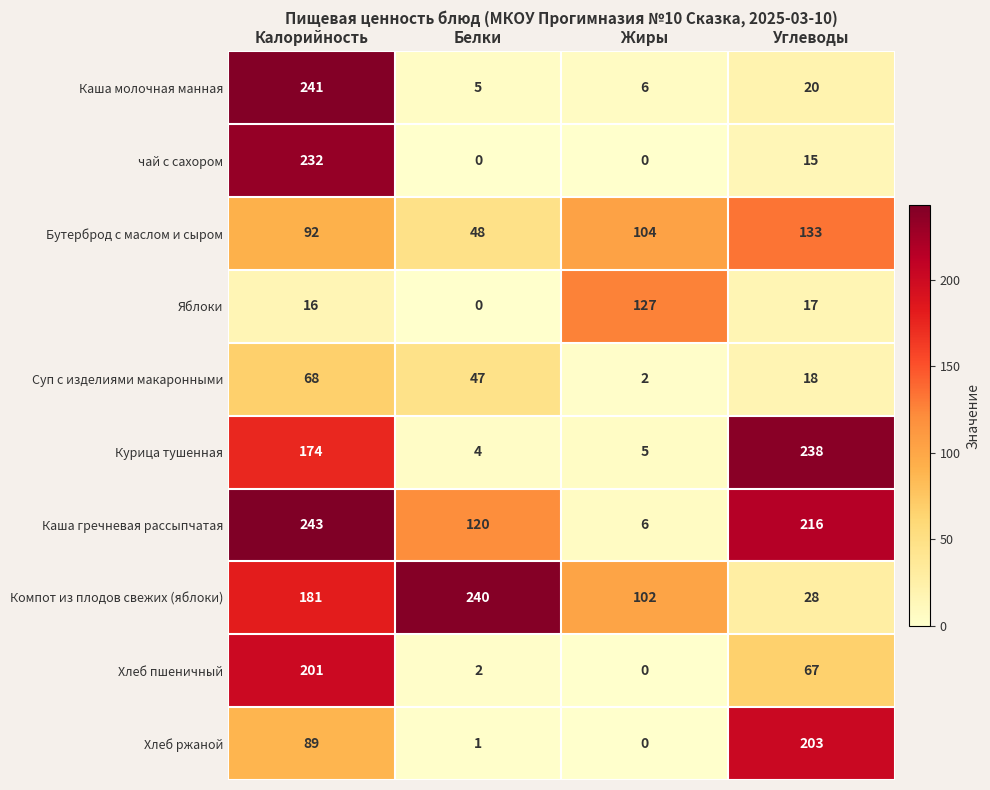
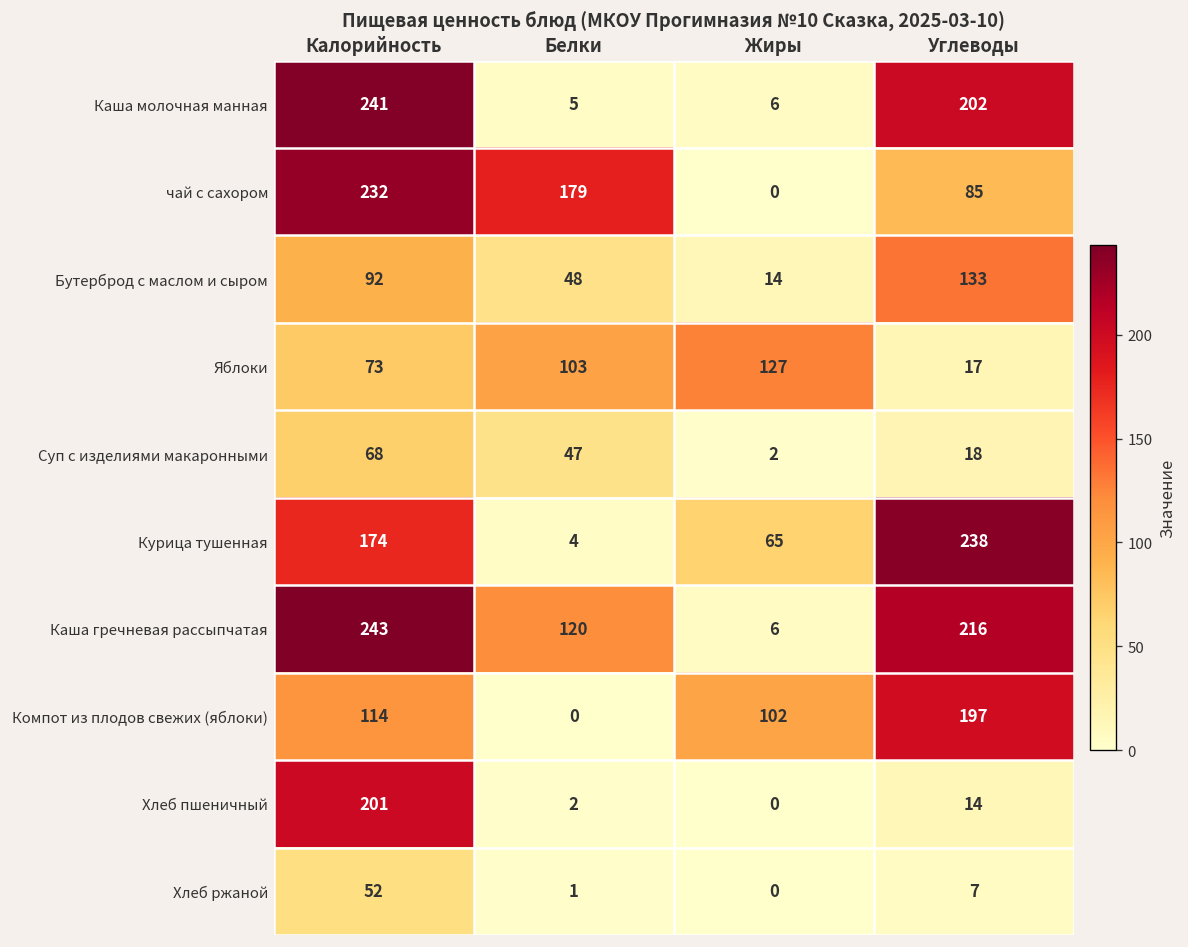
Каша молочная манная, Углеводы: 20 -> 202
чай с сахором, Белки: 0 -> 179
чай с сахором, Углеводы: 15 -> 85
Бутерброд с маслом и сыром, Жиры: 104 -> 14
Яблоки, Калорийность: 16 -> 73
Яблоки, Белки: 0 -> 103
Курица тушенная, Жиры: 5 -> 65
Компот из плодов свежих (яблоки), Калорийность: 181 -> 114
Компот из плодов свежих (яблоки), Белки: 240 -> 0
Компот из плодов свежих (яблоки), Углеводы: 28 -> 197
Хлеб пшеничный, Углеводы: 67 -> 14
Хлеб ржаной, Калорийность: 89 -> 52
Хлеб ржаной, Углеводы: 203 -> 7
